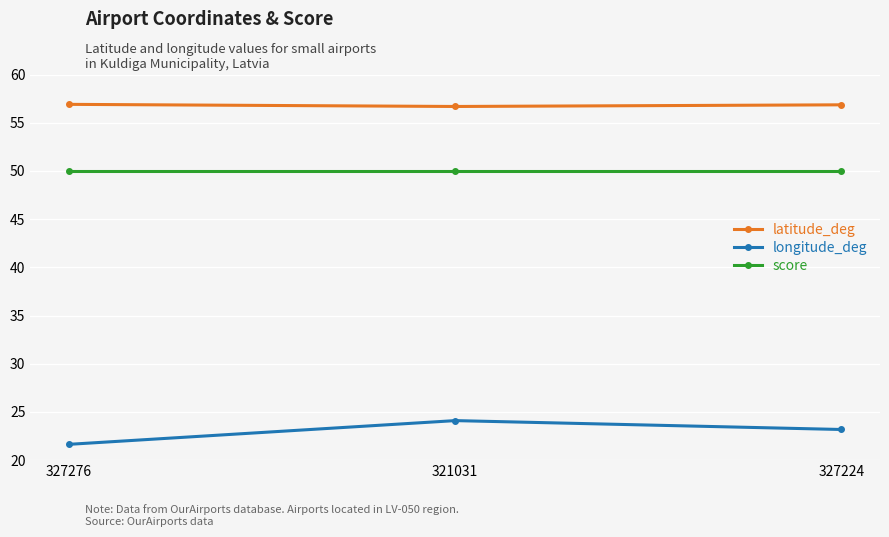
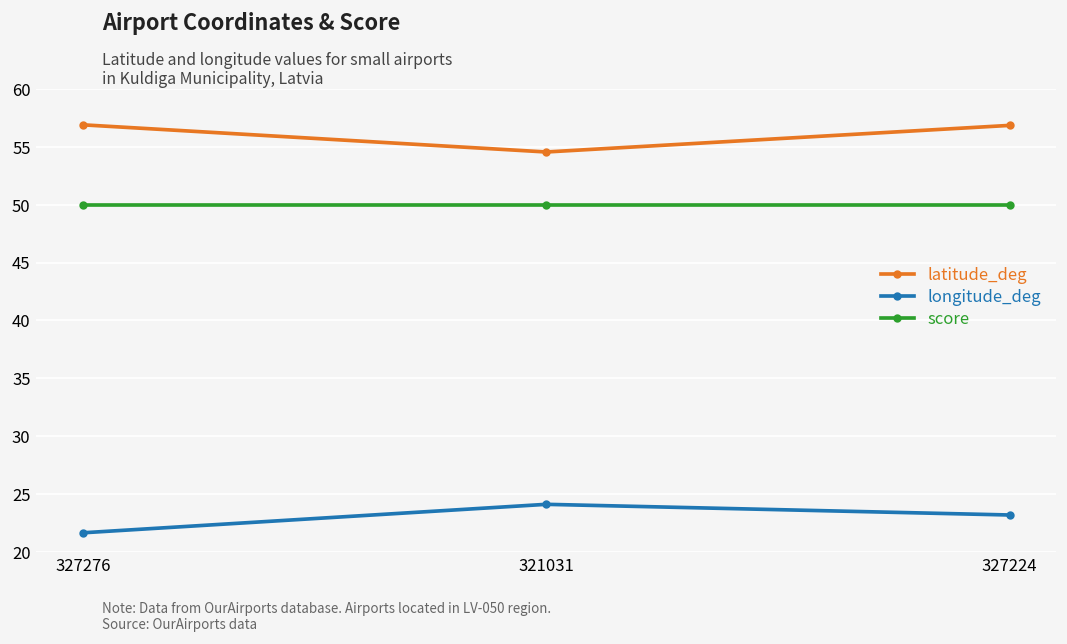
latitude_deg, 321031: 57 -> 55
